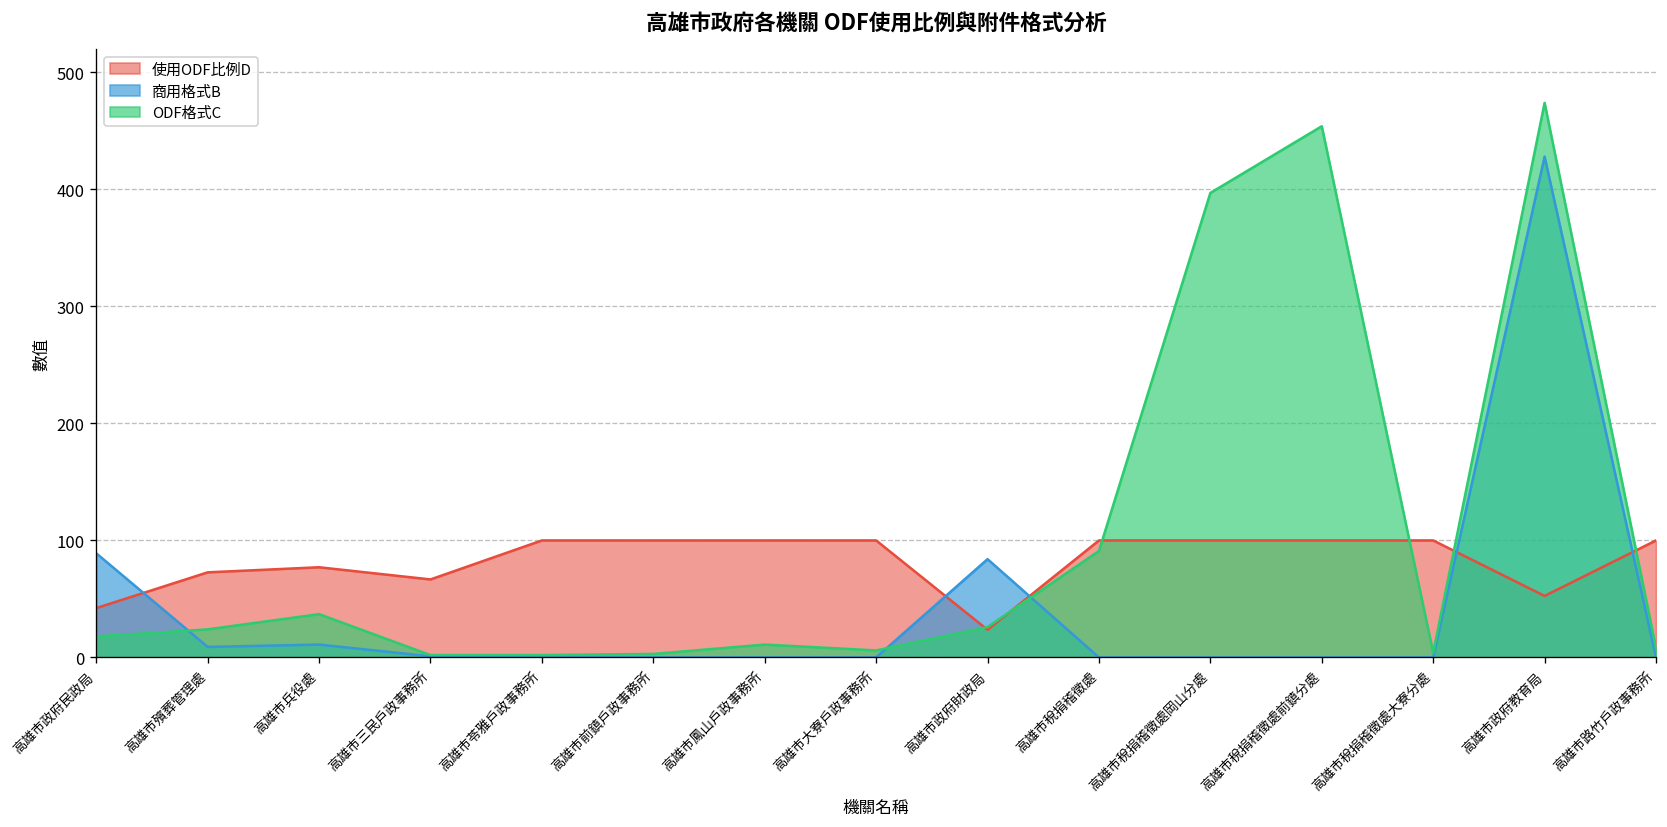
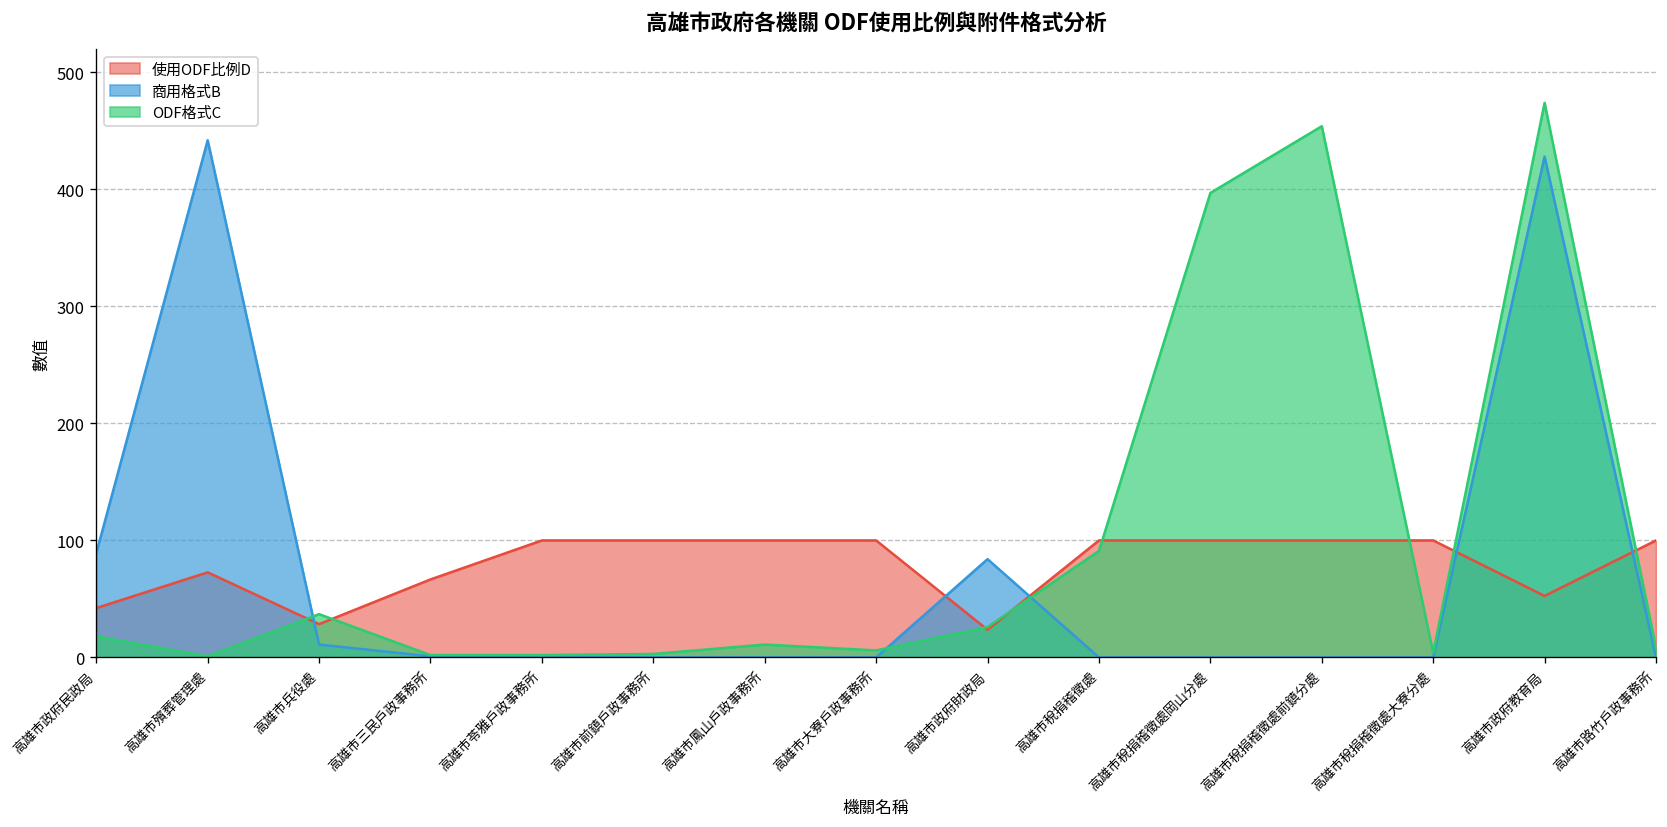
商用格式B, 高雄市殯葬管理處: 10 -> 440
ODF格式C, 高雄市殯葬管理處: 20 -> 0
使用ODF比例D, 高雄市兵役處: 80 -> 30
